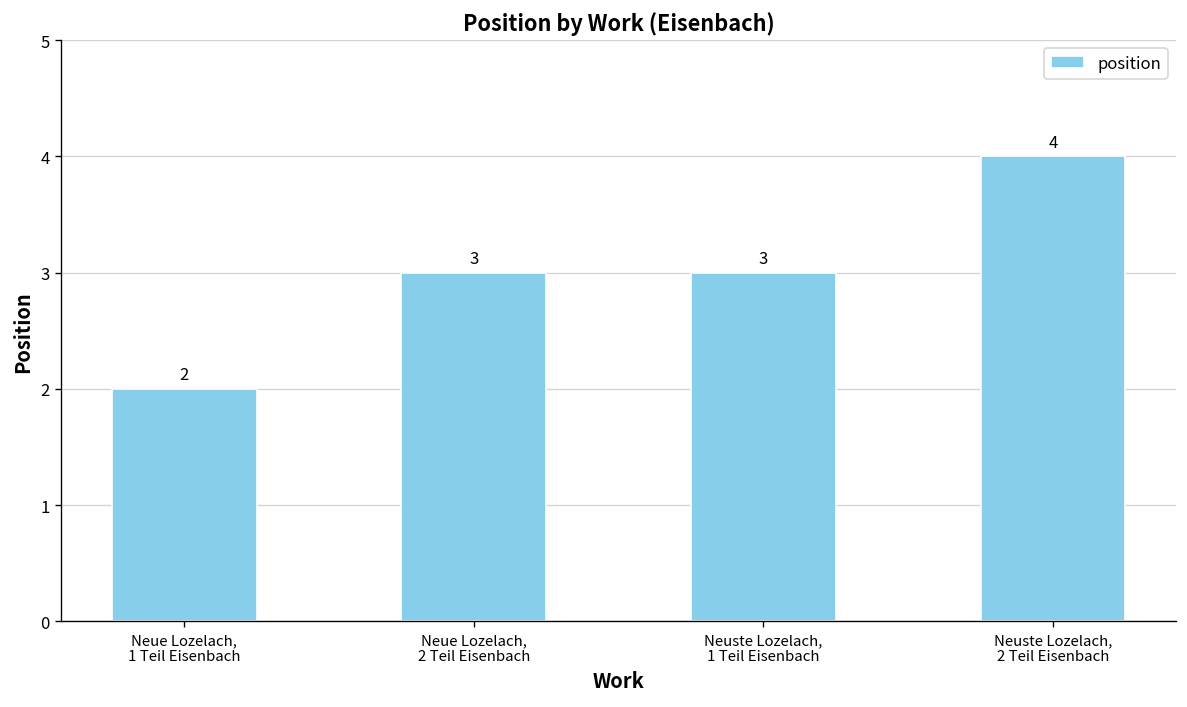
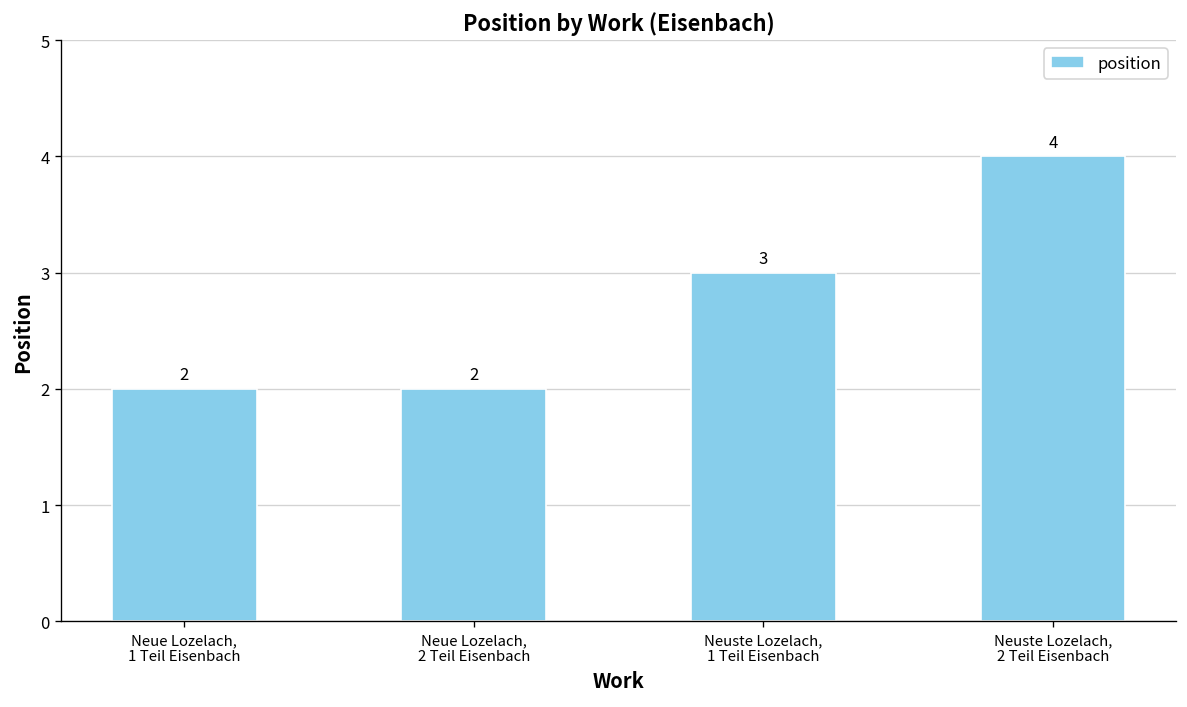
Neue Lozelach, 2 Teil Eisenbach: 3 -> 2
